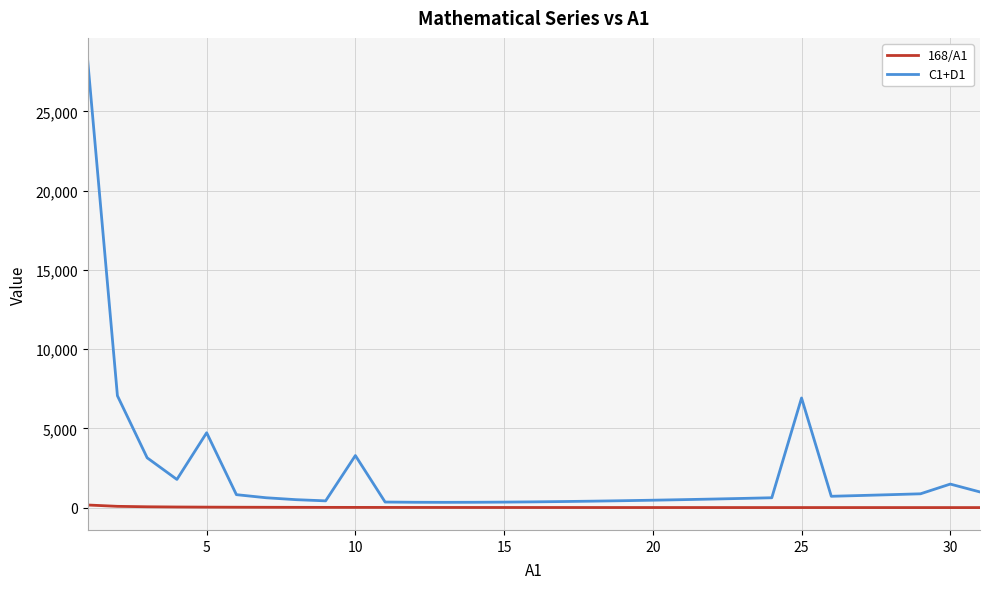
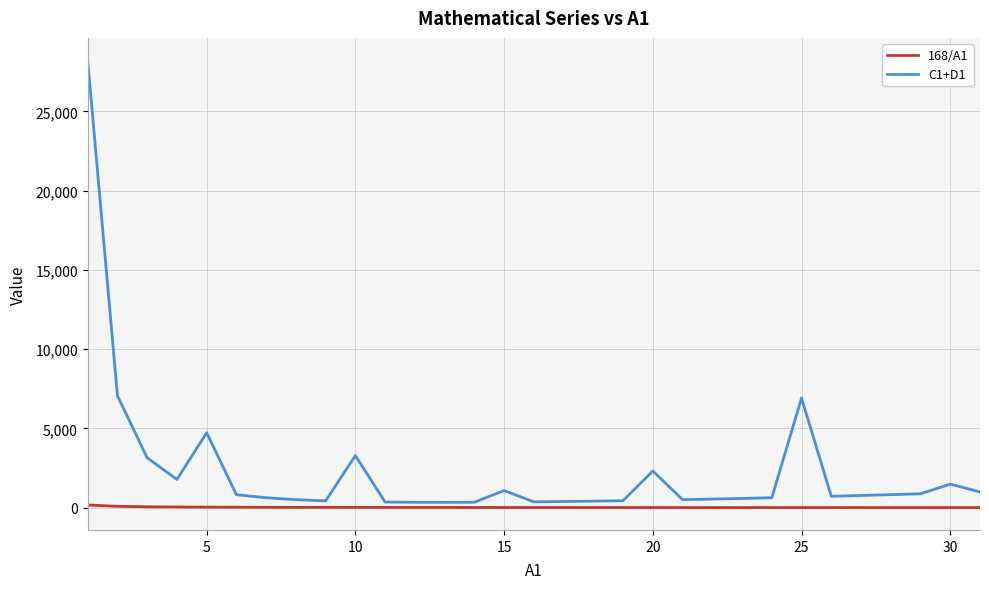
C1+D1, 15: 400 -> 1,100
C1+D1, 20: 500 -> 2,300
